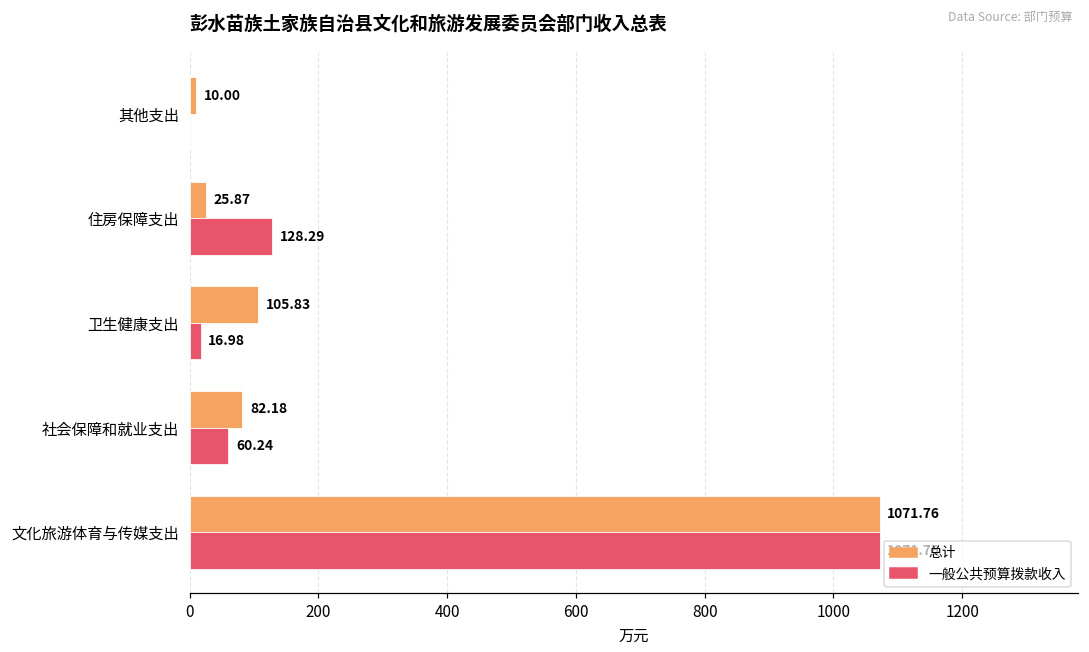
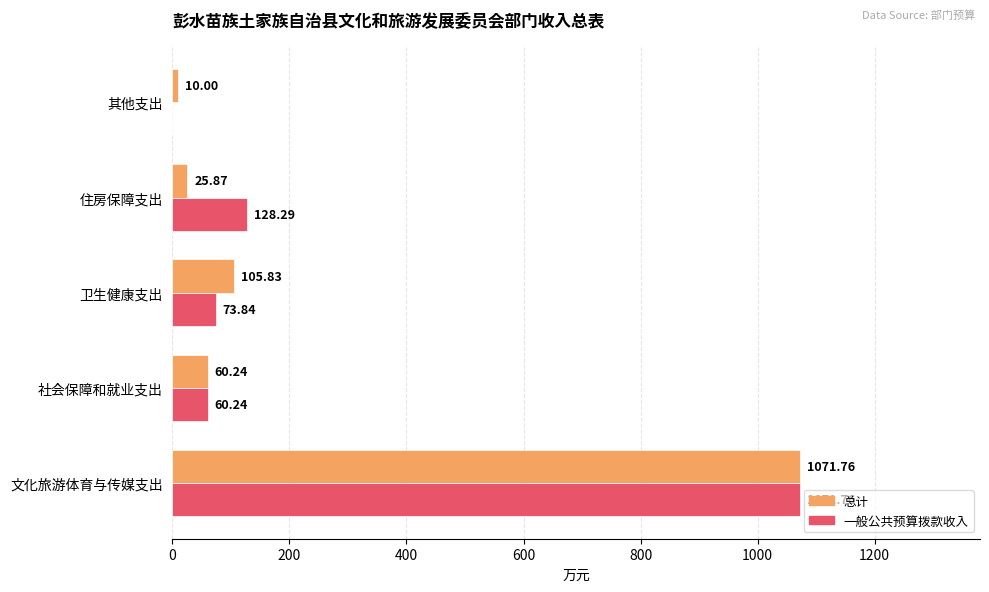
一般公共预算拨款收入, 卫生健康支出: 16.98 -> 73.84
总计, 社会保障和就业支出: 82.18 -> 60.24
